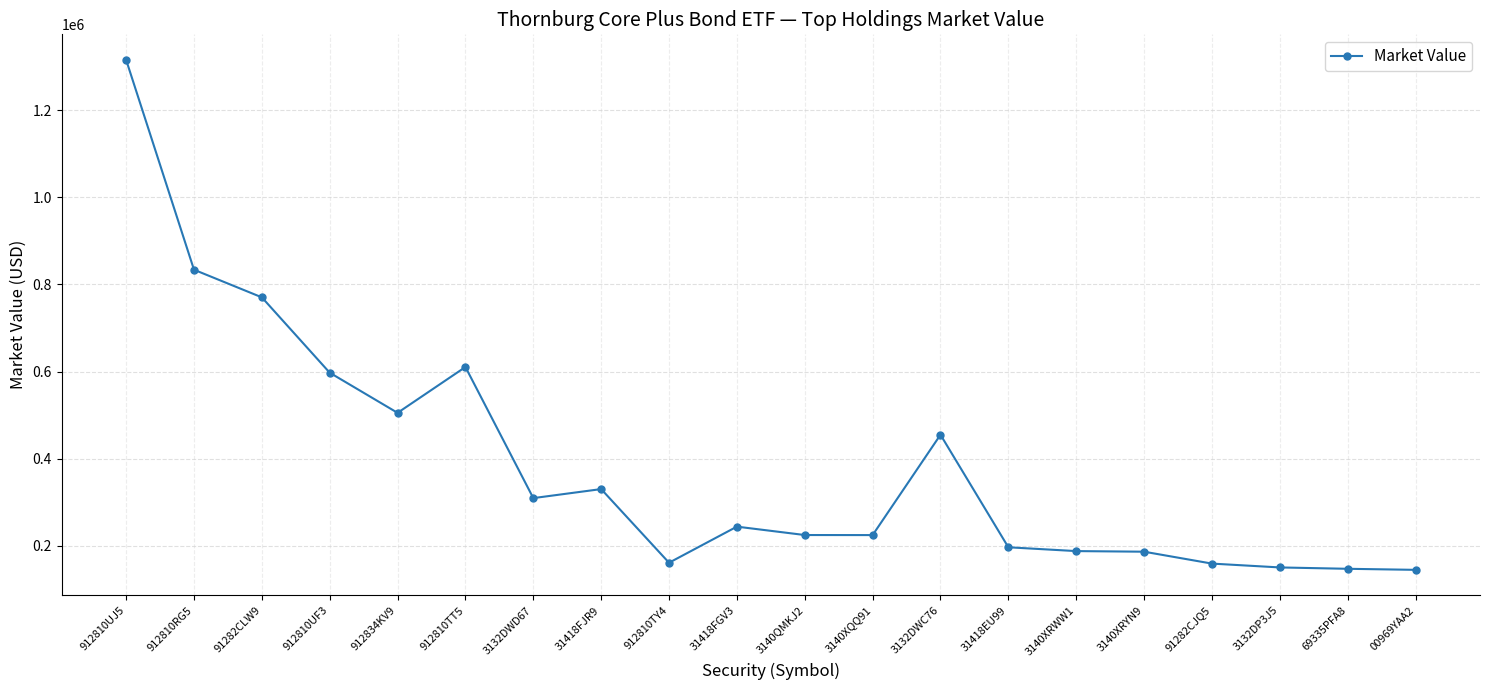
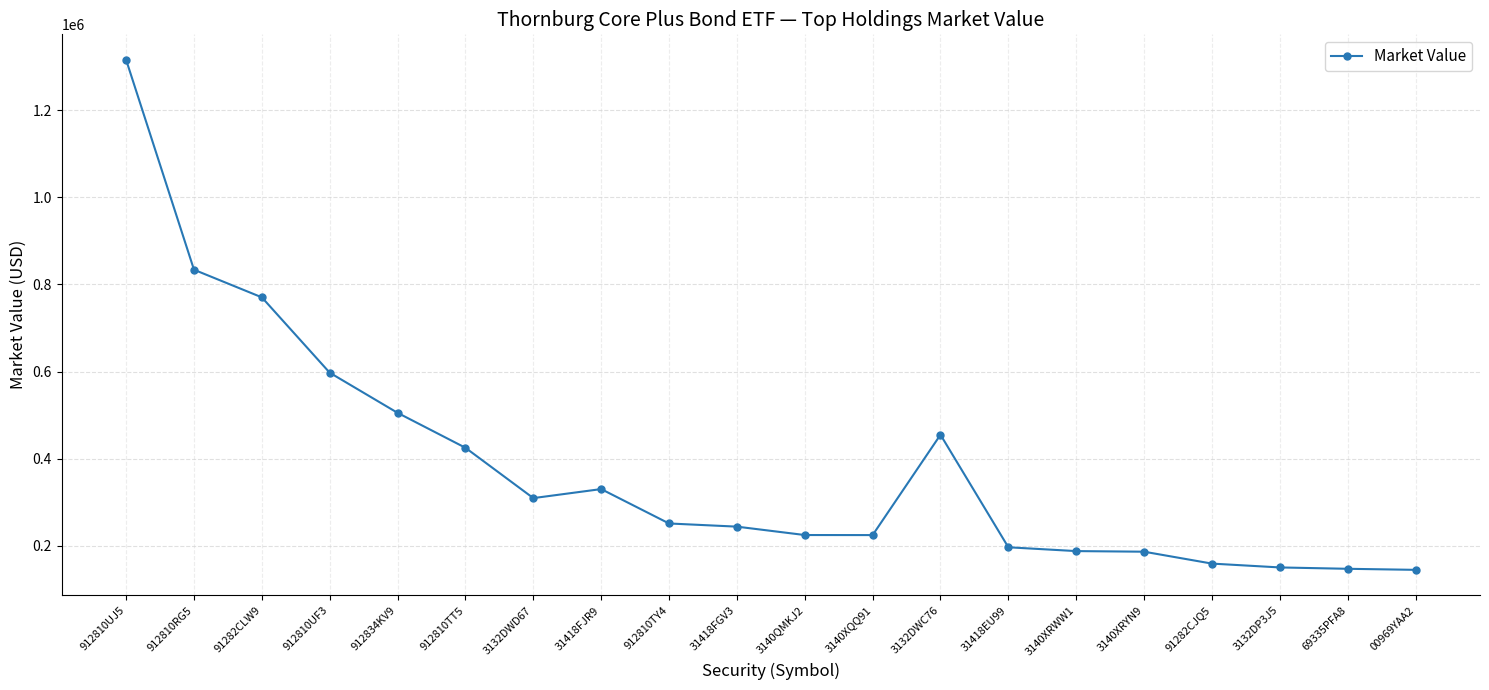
912810TT5: 610000 -> 430000
912810TY4: 160000 -> 250000
